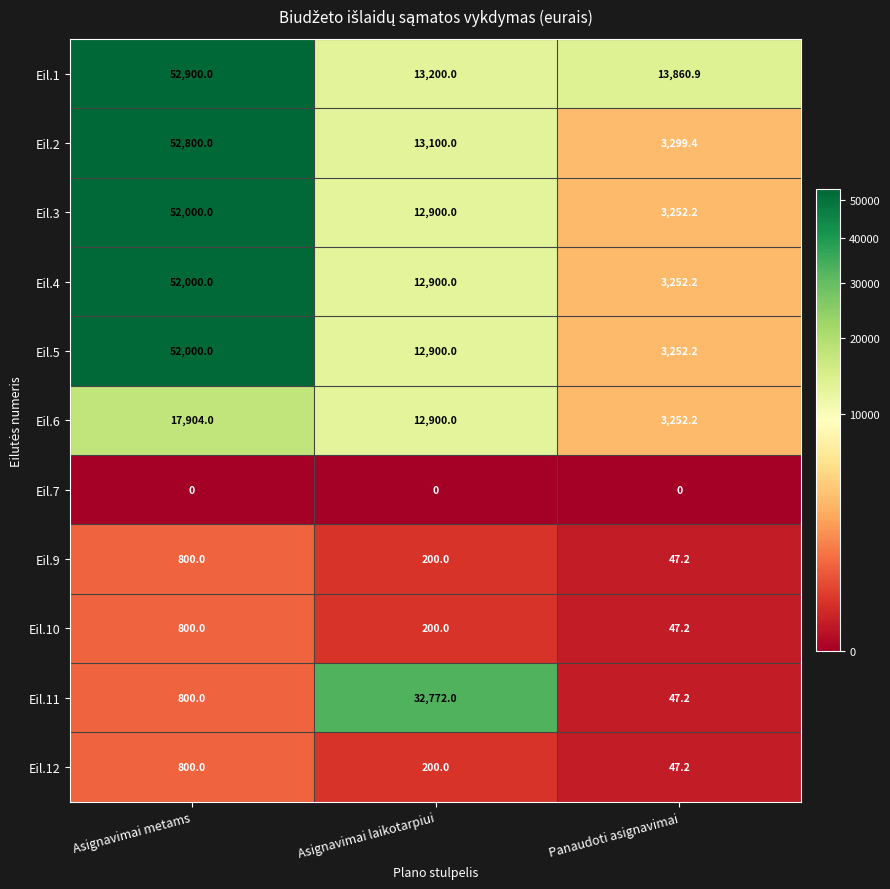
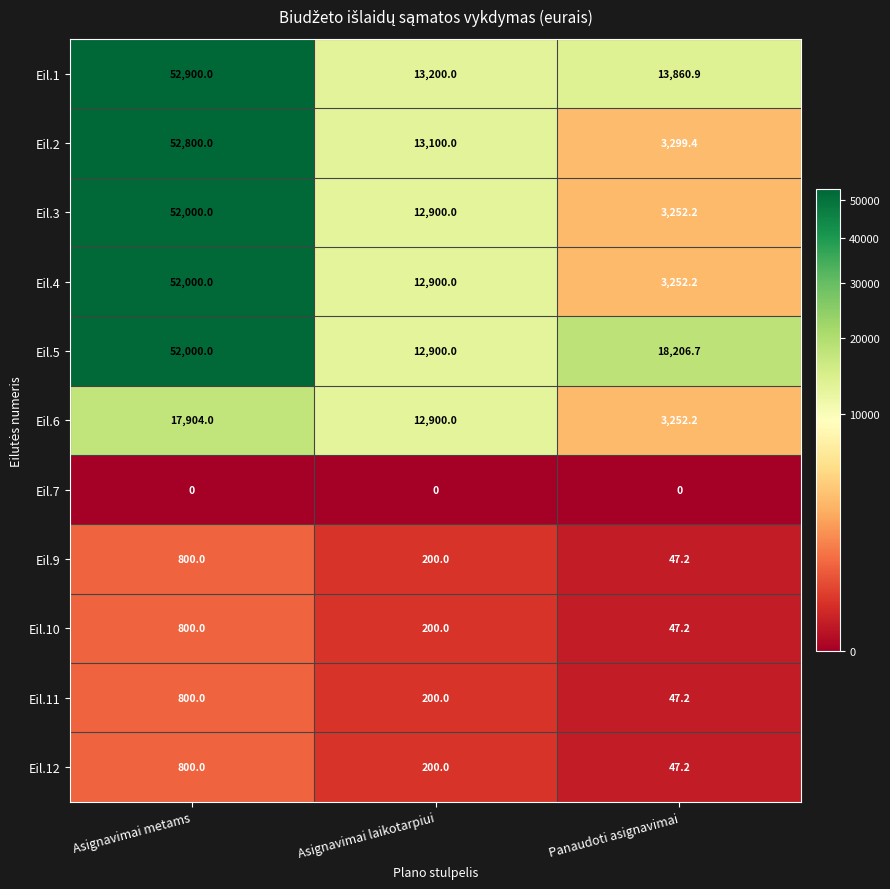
Eil.5, Panaudoti asignavimai: 3,252.2 -> 18,206.7
Eil.11, Asignavimai laikotarpiui: 32,772.0 -> 200.0
